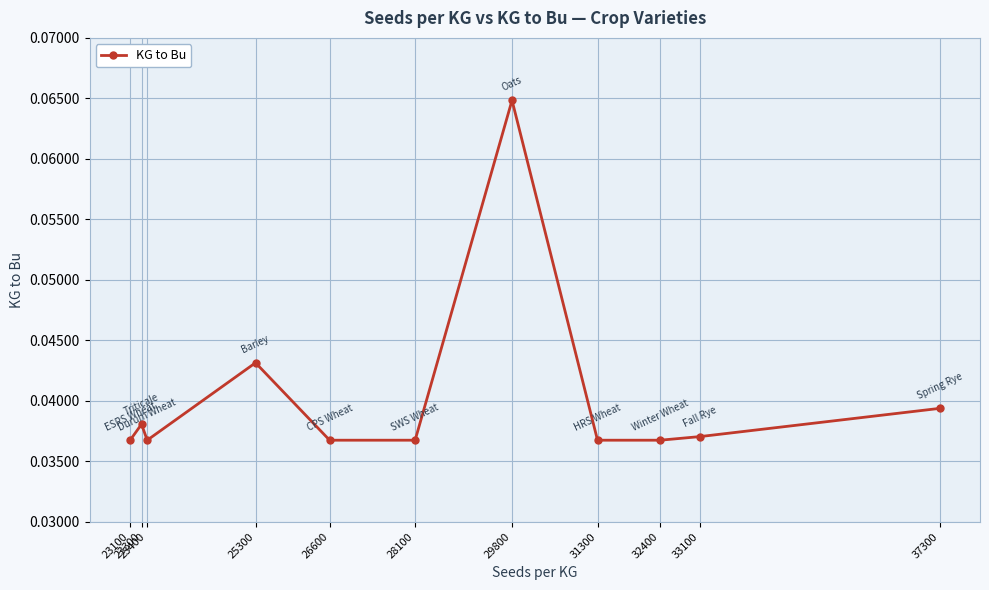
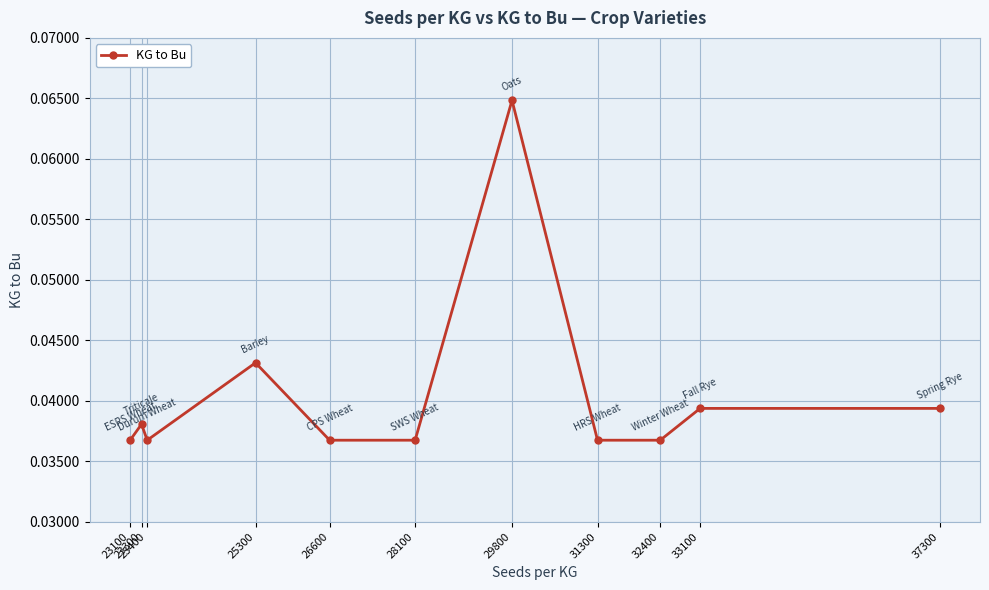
33100: 0.0370 -> 0.0394
